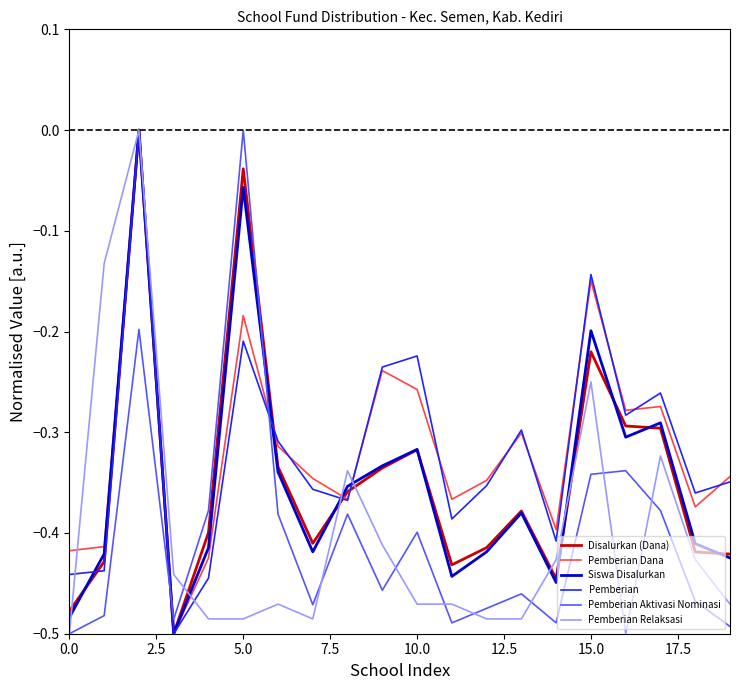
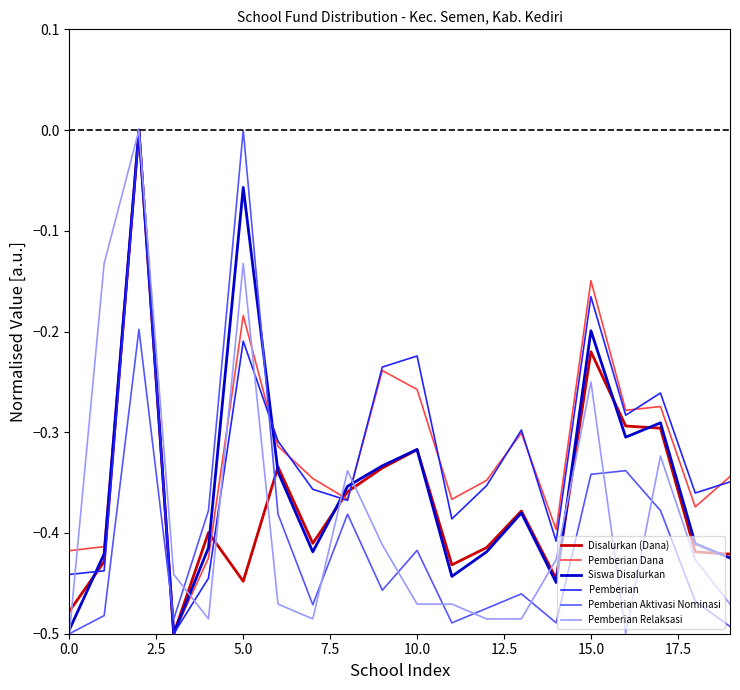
Siswa Disalurkan, 0.0: -0.484 -> -0.496
Disalurkan (Dana), 5.0: -0.038 -> -0.448
Pemberian Relaksasi, 5.0: -0.485 -> -0.132
Pemberian Aktivasi Nominasi, 10.0: -0.399 -> -0.417
Pemberian, 15.0: -0.143 -> -0.165
